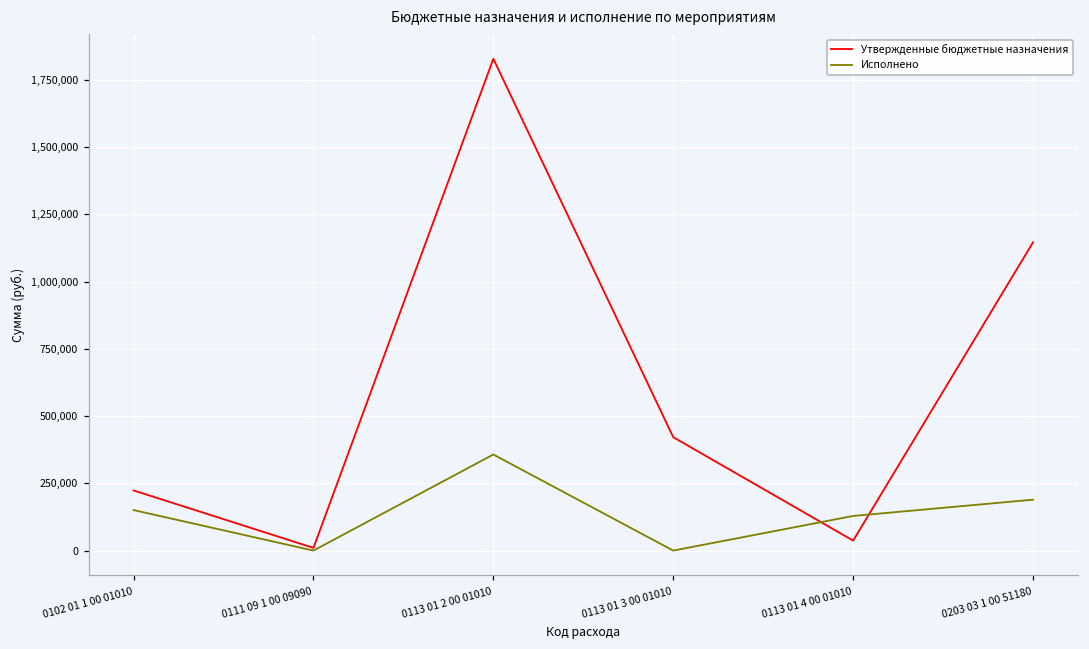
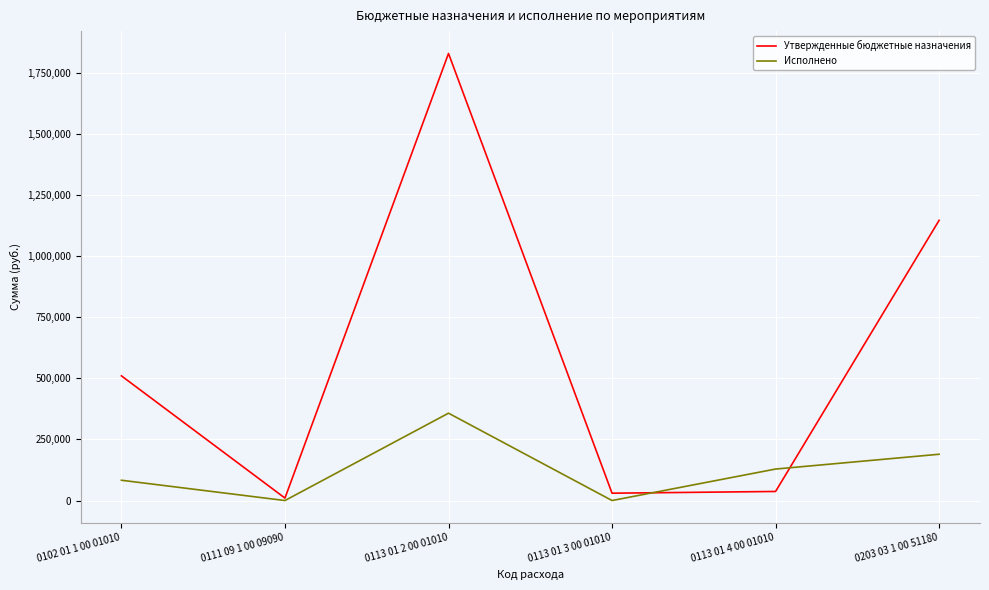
Утвержденные бюджетные назначения, 0102 01 1 00 01010: 220,000 -> 510,000
Исполнено, 0102 01 1 00 01010: 150,000 -> 80,000
Утвержденные бюджетные назначения, 0113 01 3 00 01010: 420,000 -> 30,000
